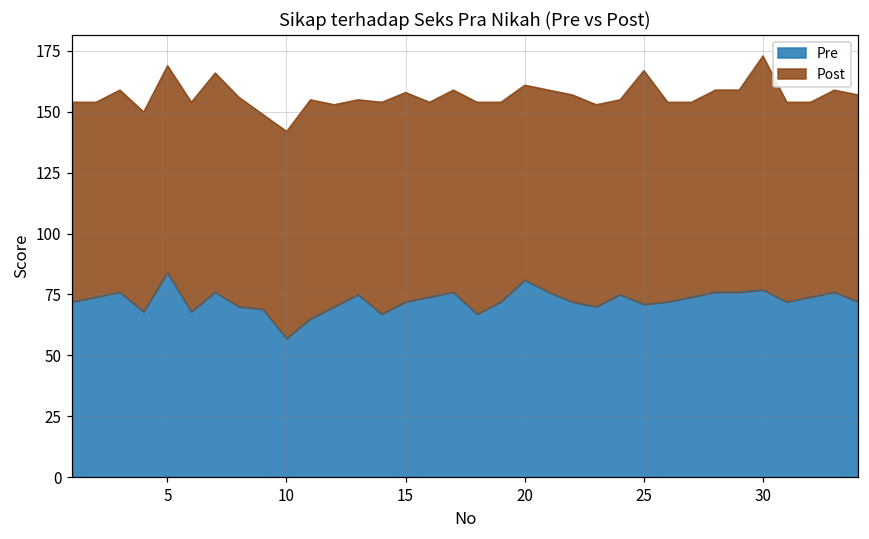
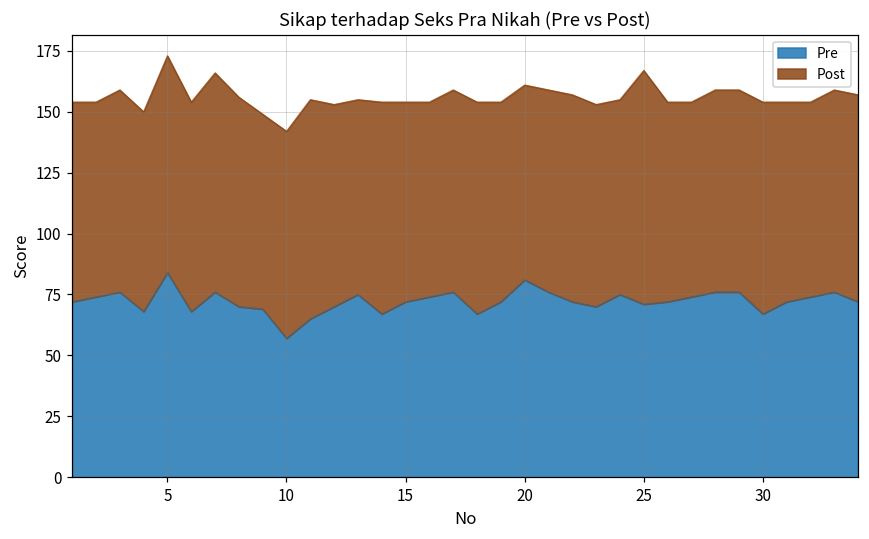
Post, 5: 85 -> 89
Post, 15: 86 -> 82
Pre, 30: 77 -> 67
Post, 30: 96 -> 87
